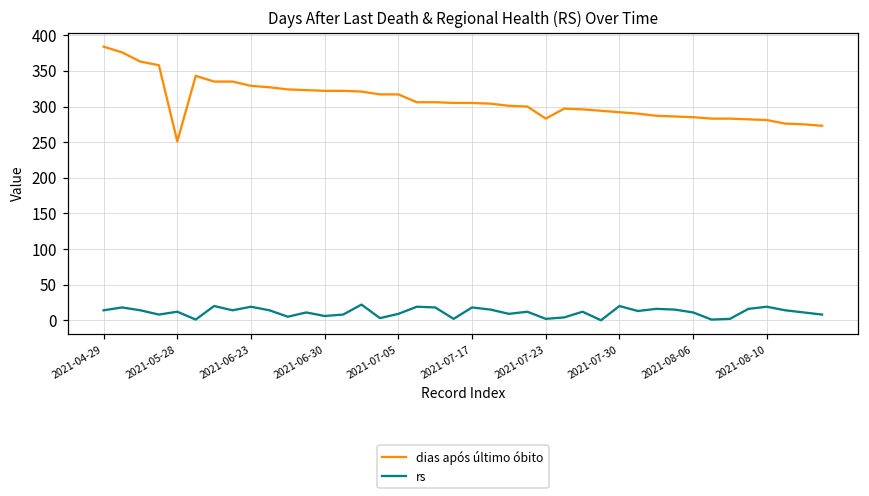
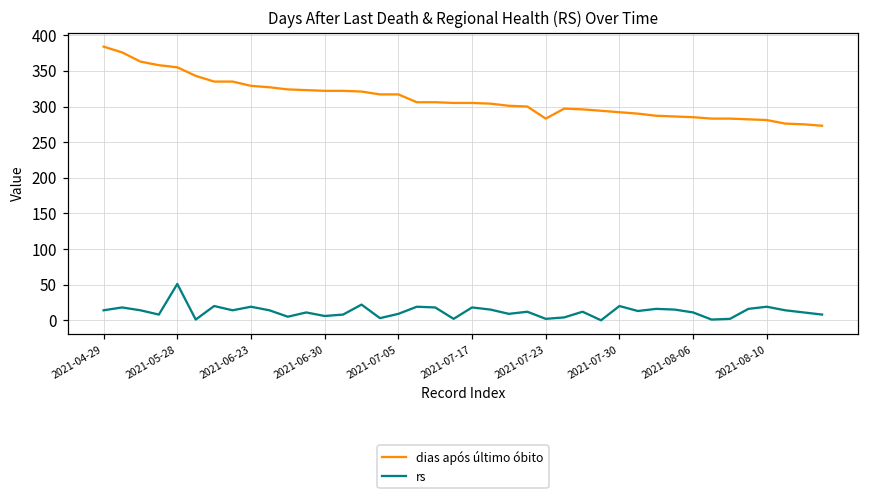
dias após último óbito, 2021-05-28: 250 -> 360
rs, 2021-05-28: 10 -> 50
